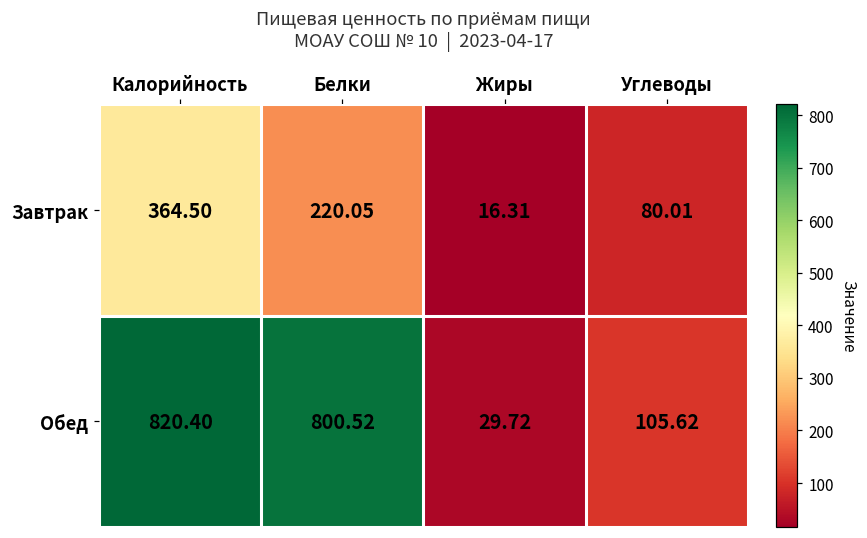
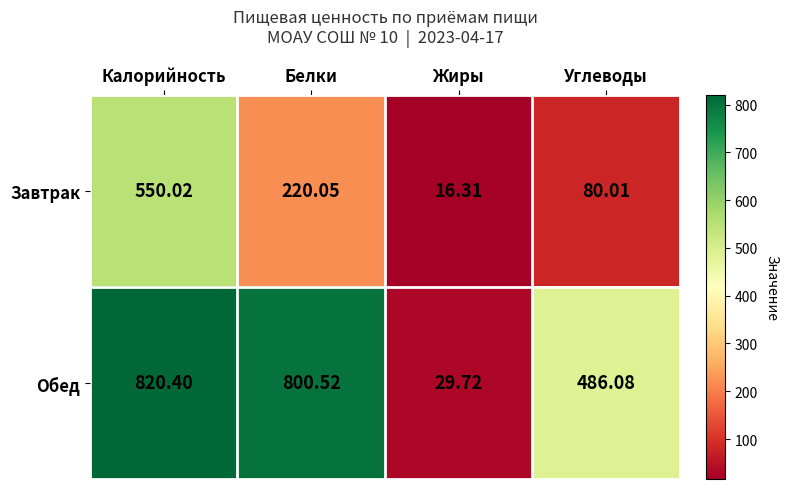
Завтрак, Калорийность: 364.50 -> 550.02
Обед, Углеводы: 105.62 -> 486.08
